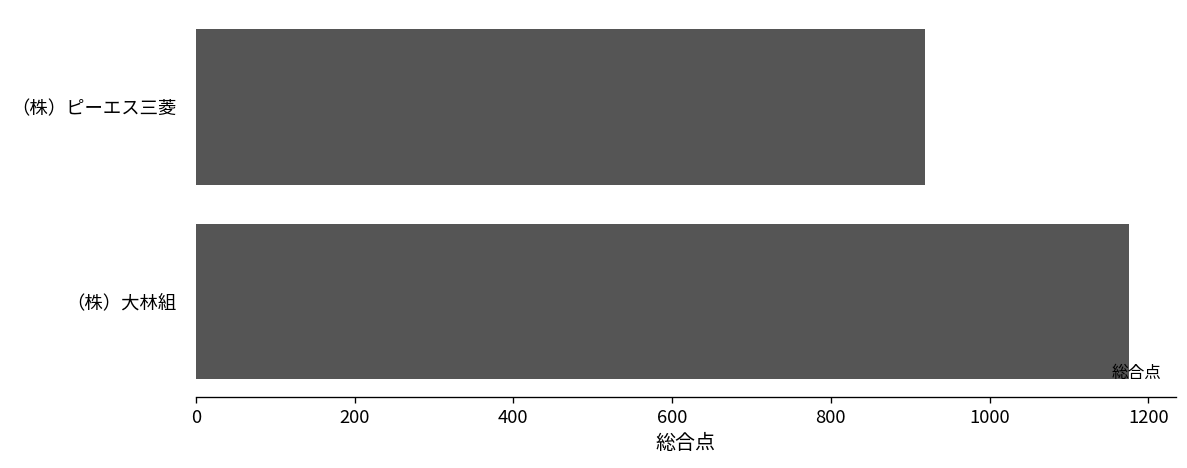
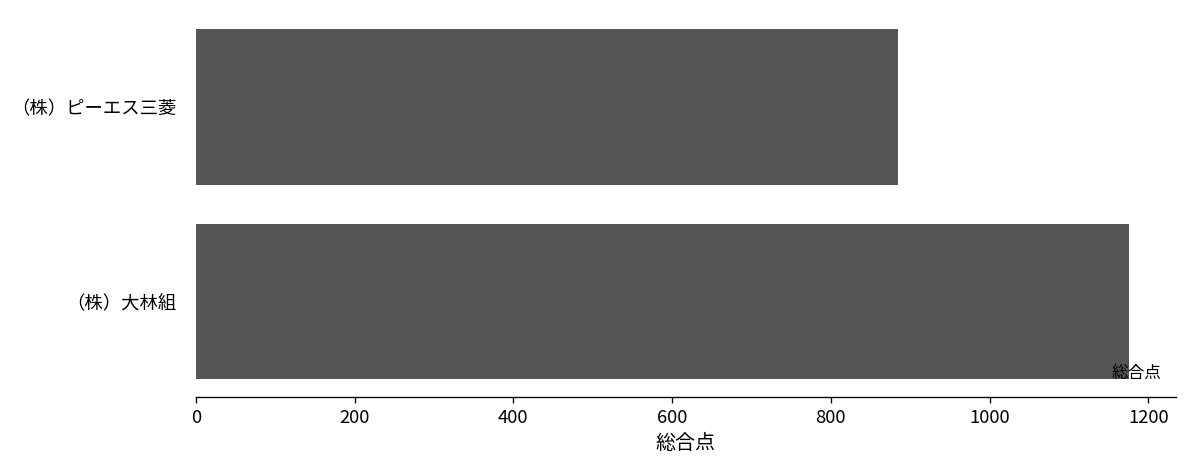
（株）ピーエス三菱: 920 -> 890
